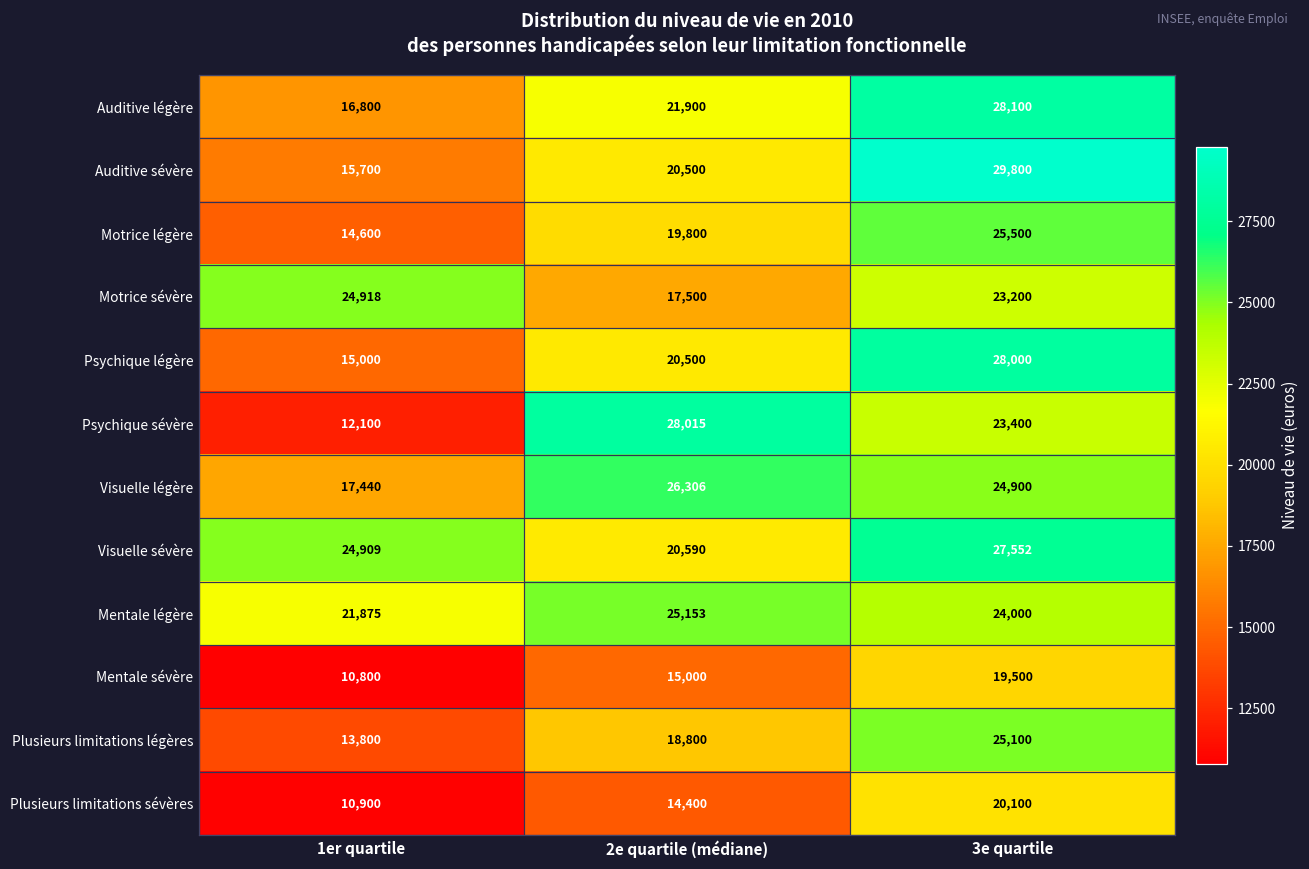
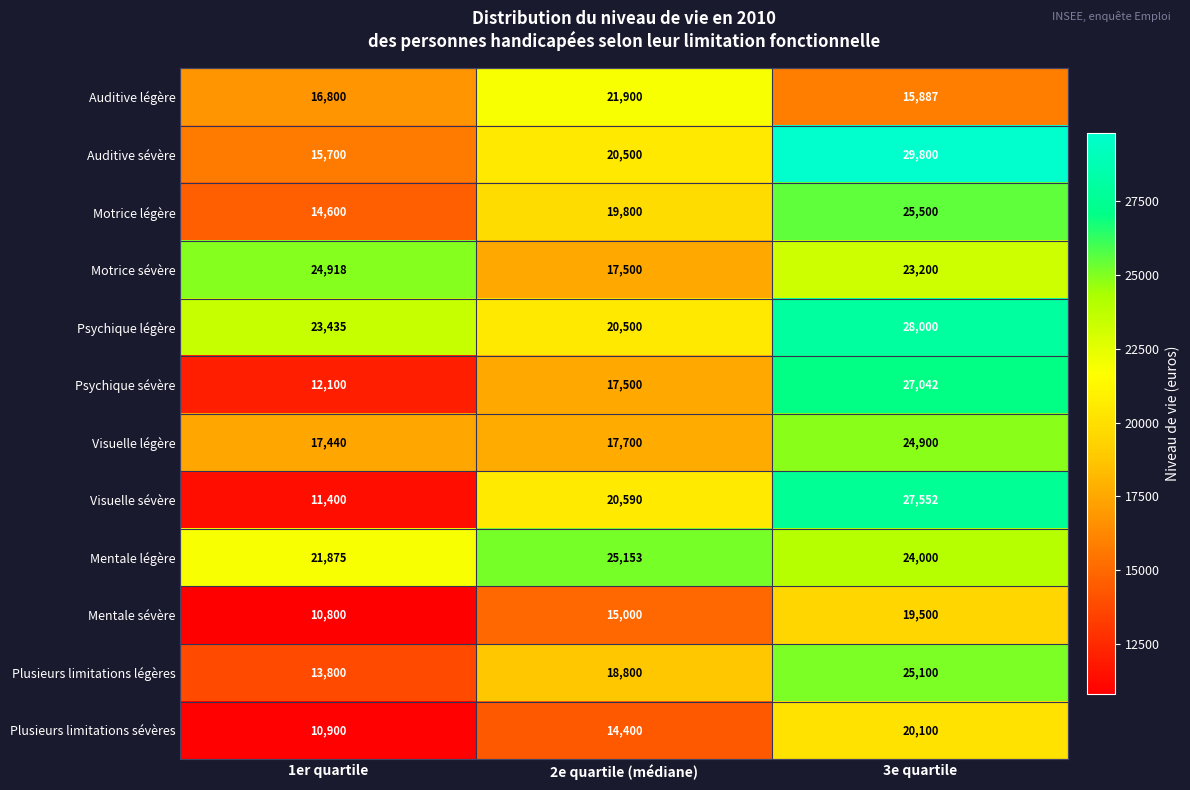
Auditive légère, 3e quartile: 28,100 -> 15,887
Psychique légère, 1er quartile: 15,000 -> 23,435
Psychique sévère, 2e quartile (médiane): 28,015 -> 17,500
Psychique sévère, 3e quartile: 23,400 -> 27,042
Visuelle légère, 2e quartile (médiane): 26,306 -> 17,700
Visuelle sévère, 1er quartile: 24,909 -> 11,400
